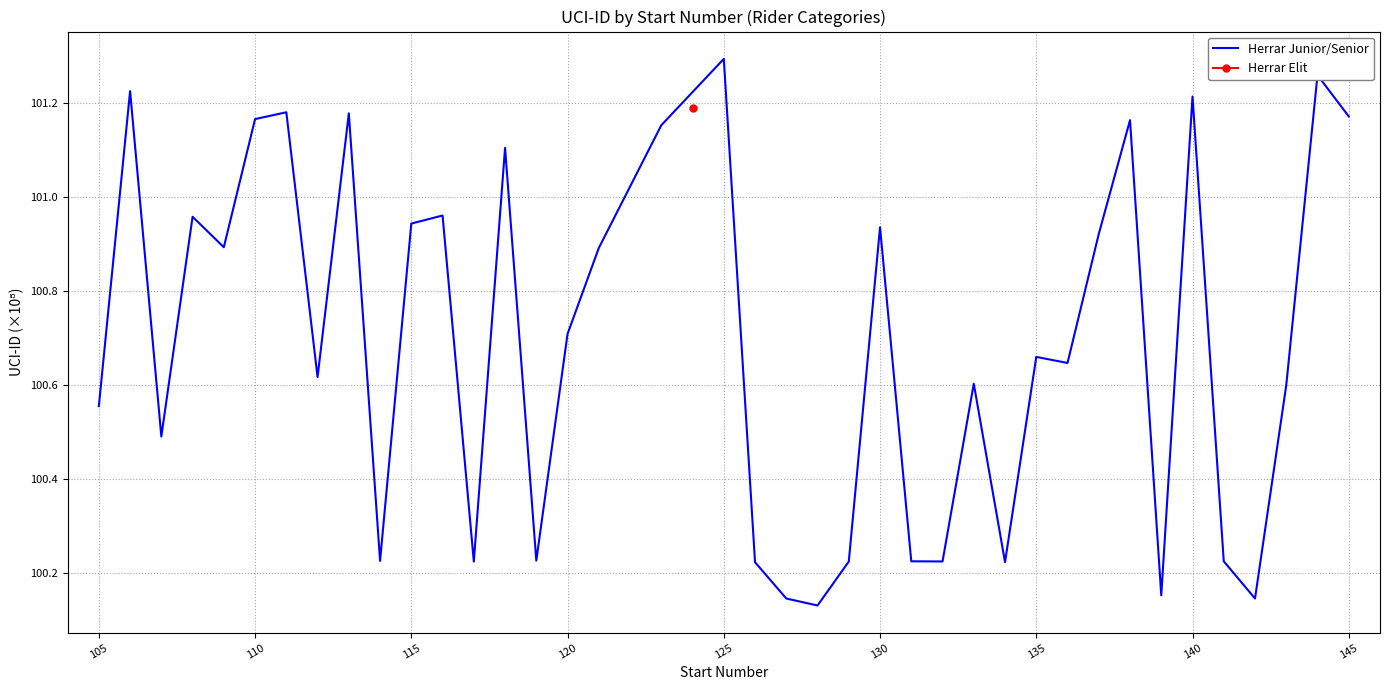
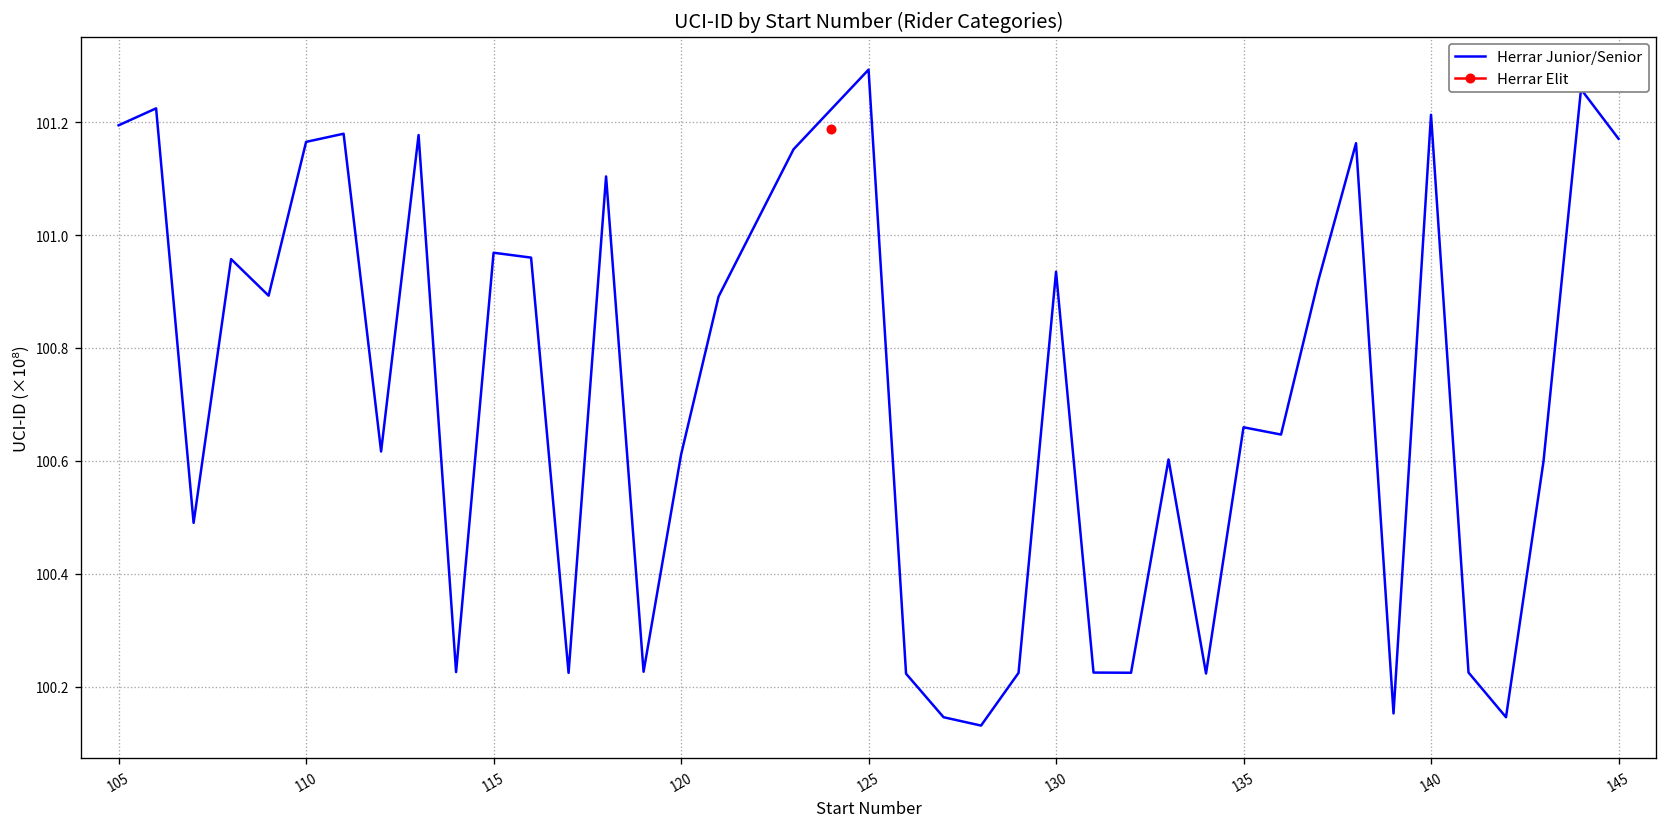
Herrar Junior/Senior, 105: 100.55 -> 101.19
Herrar Junior/Senior, 115: 100.94 -> 100.97
Herrar Junior/Senior, 120: 100.71 -> 100.61
